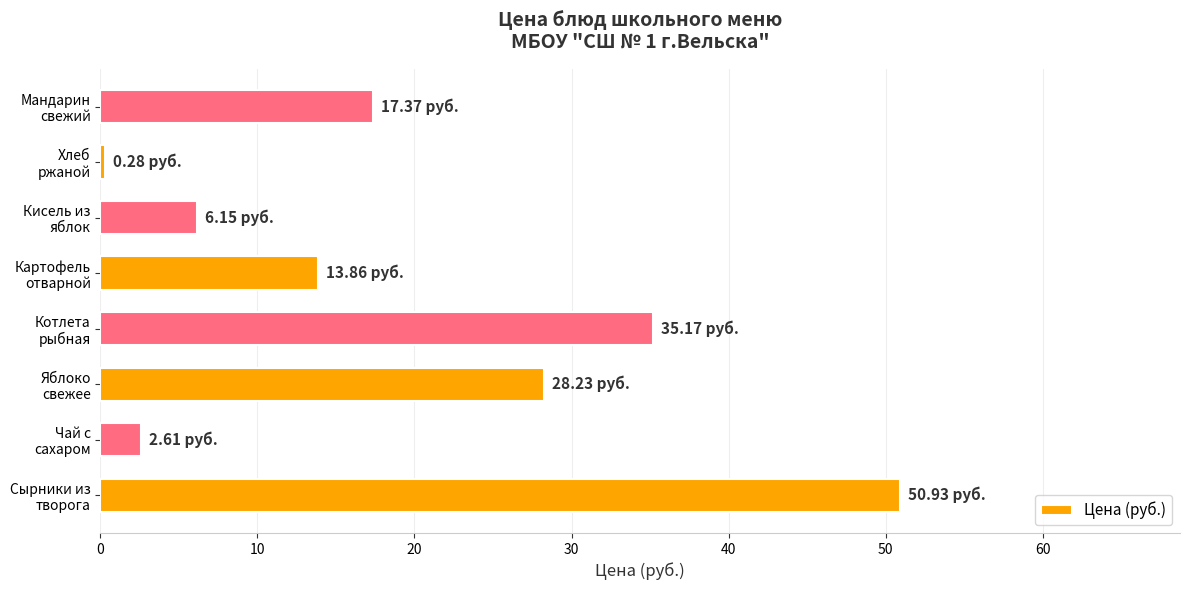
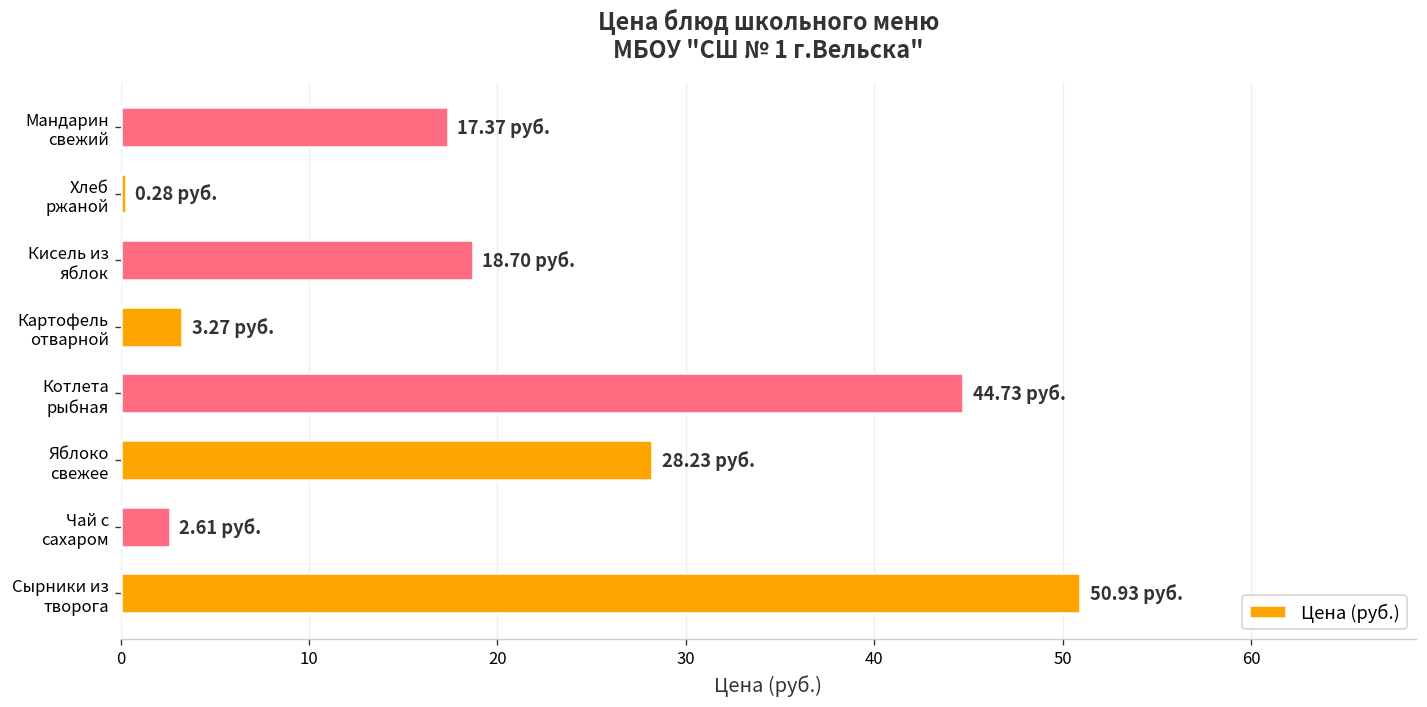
Кисель из яблок: 6.15 -> 18.70
Картофель отварной: 13.86 -> 3.27
Котлета рыбная: 35.17 -> 44.73
